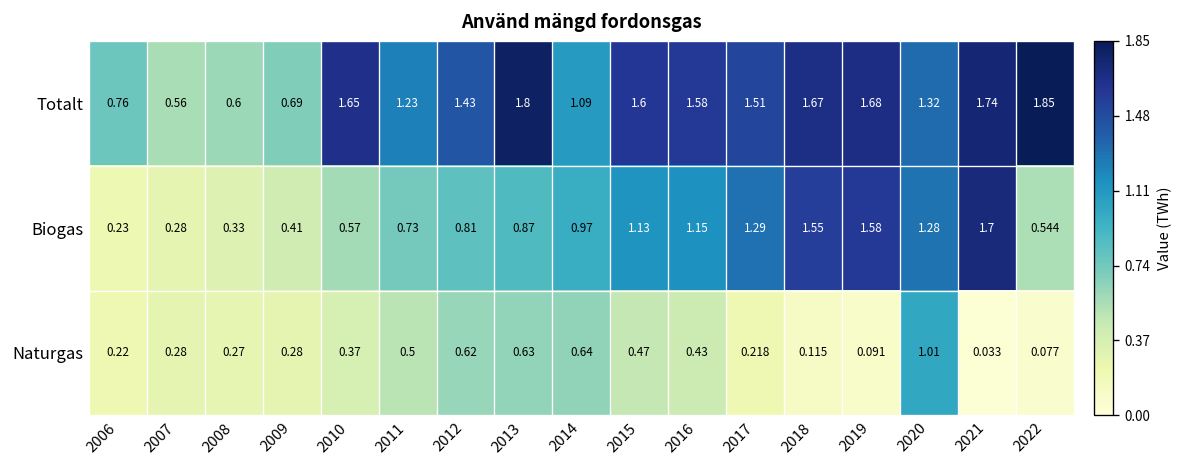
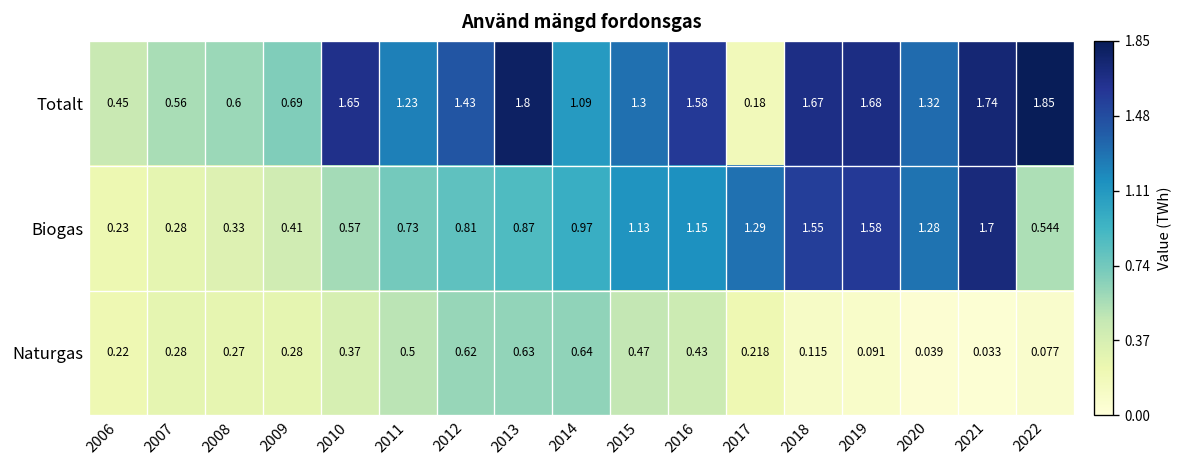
Totalt, 2006: 0.76 -> 0.45
Totalt, 2015: 1.6 -> 1.3
Totalt, 2017: 1.51 -> 0.18
Naturgas, 2020: 1.01 -> 0.039
